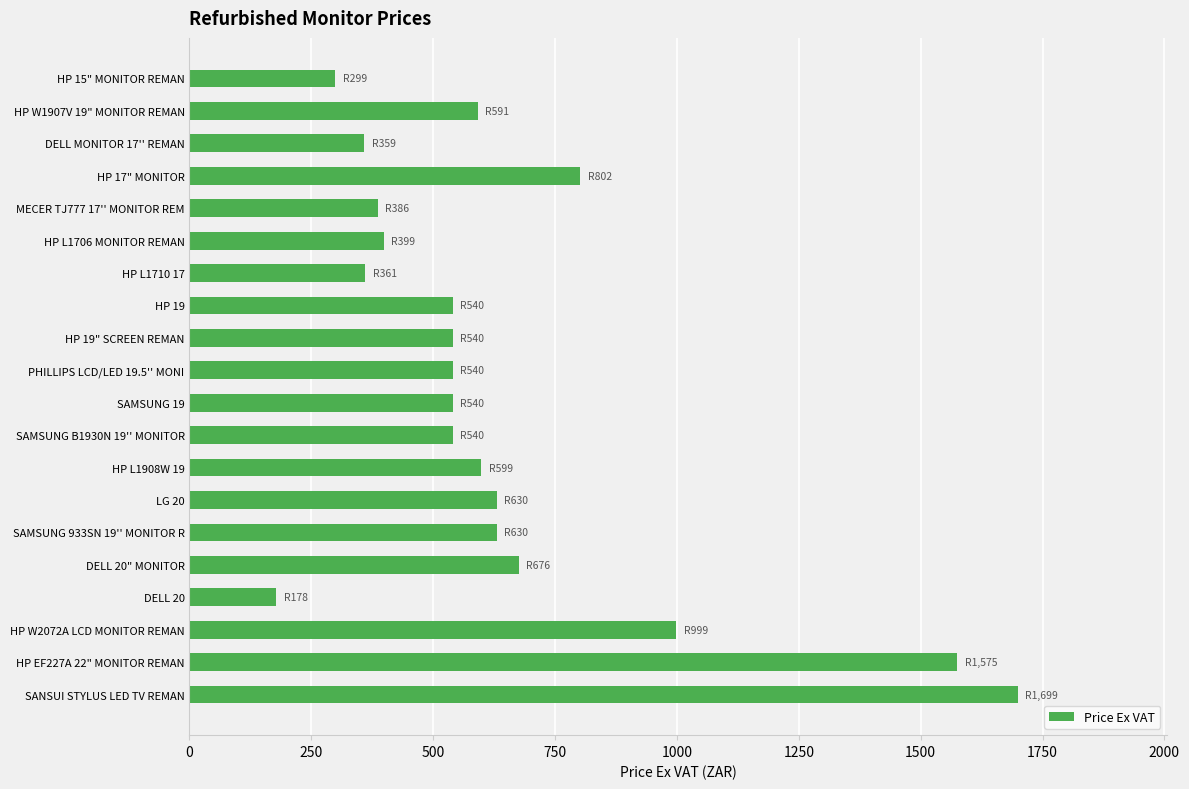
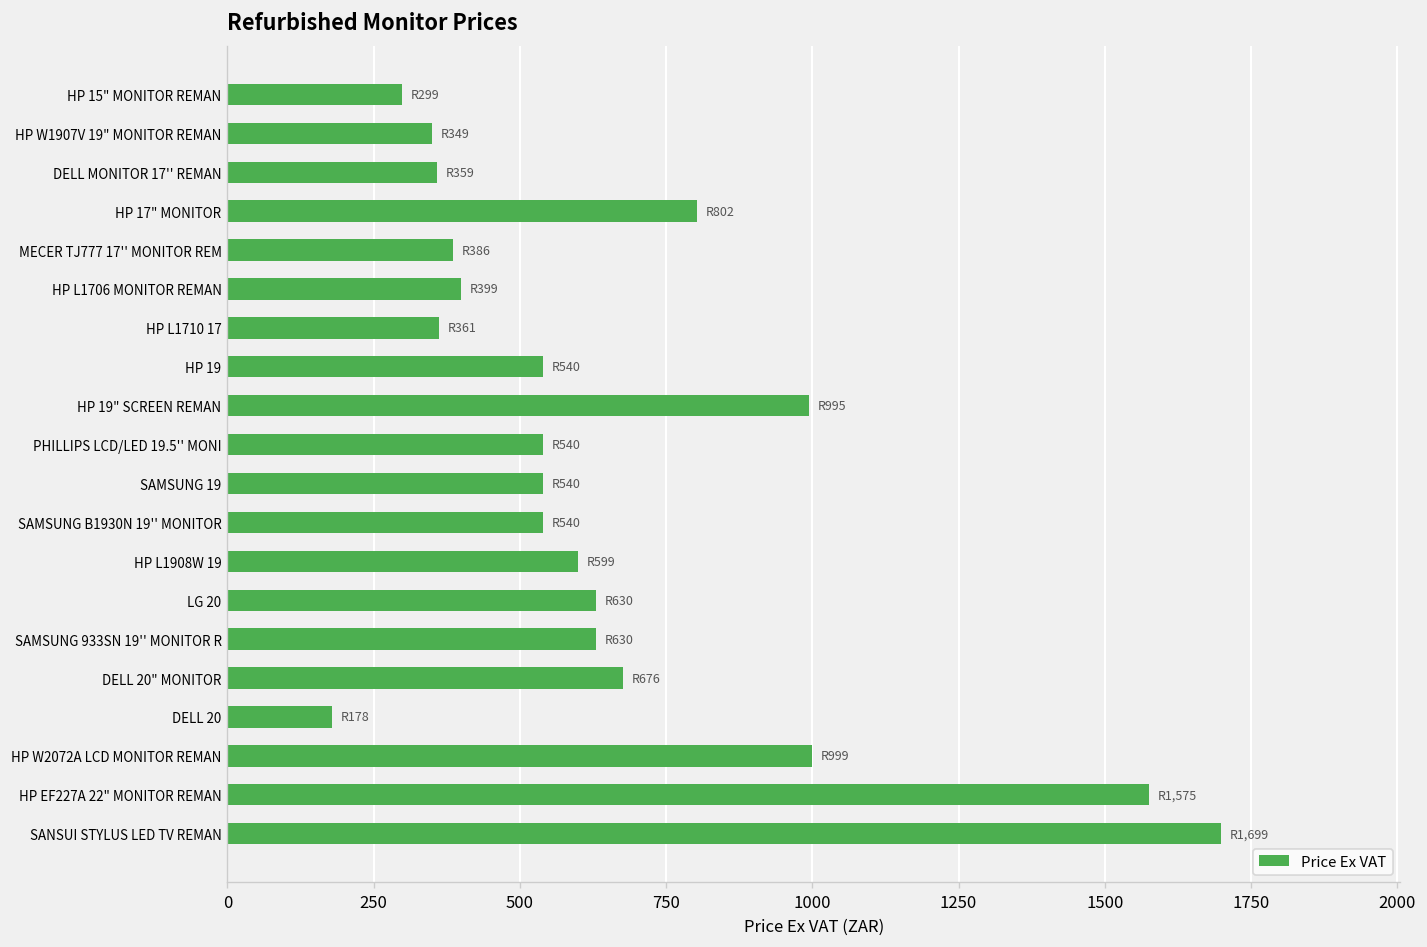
HP W1907V 19" MONITOR REMAN: 591 -> 349
HP 19" SCREEN REMAN: 540 -> 995
